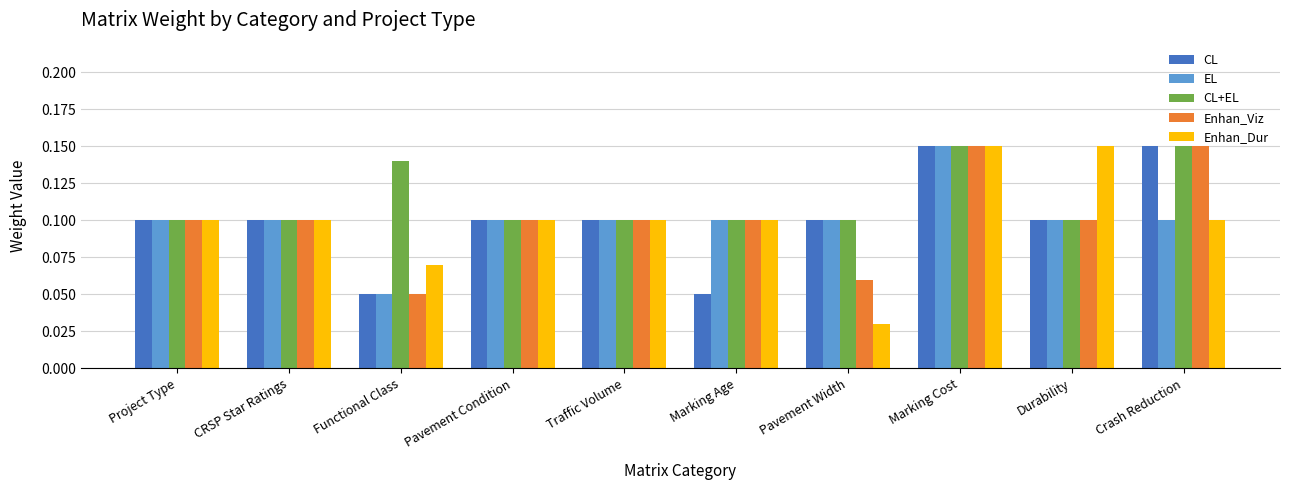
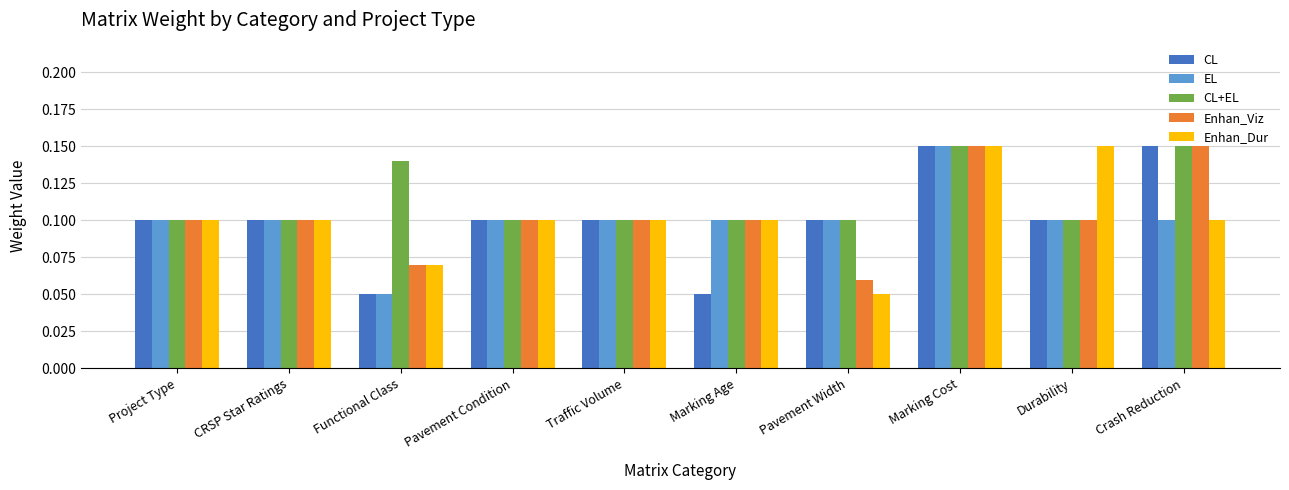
Enhan_Viz, Functional Class: 0.05 -> 0.07
Enhan_Dur, Pavement Width: 0.03 -> 0.05
